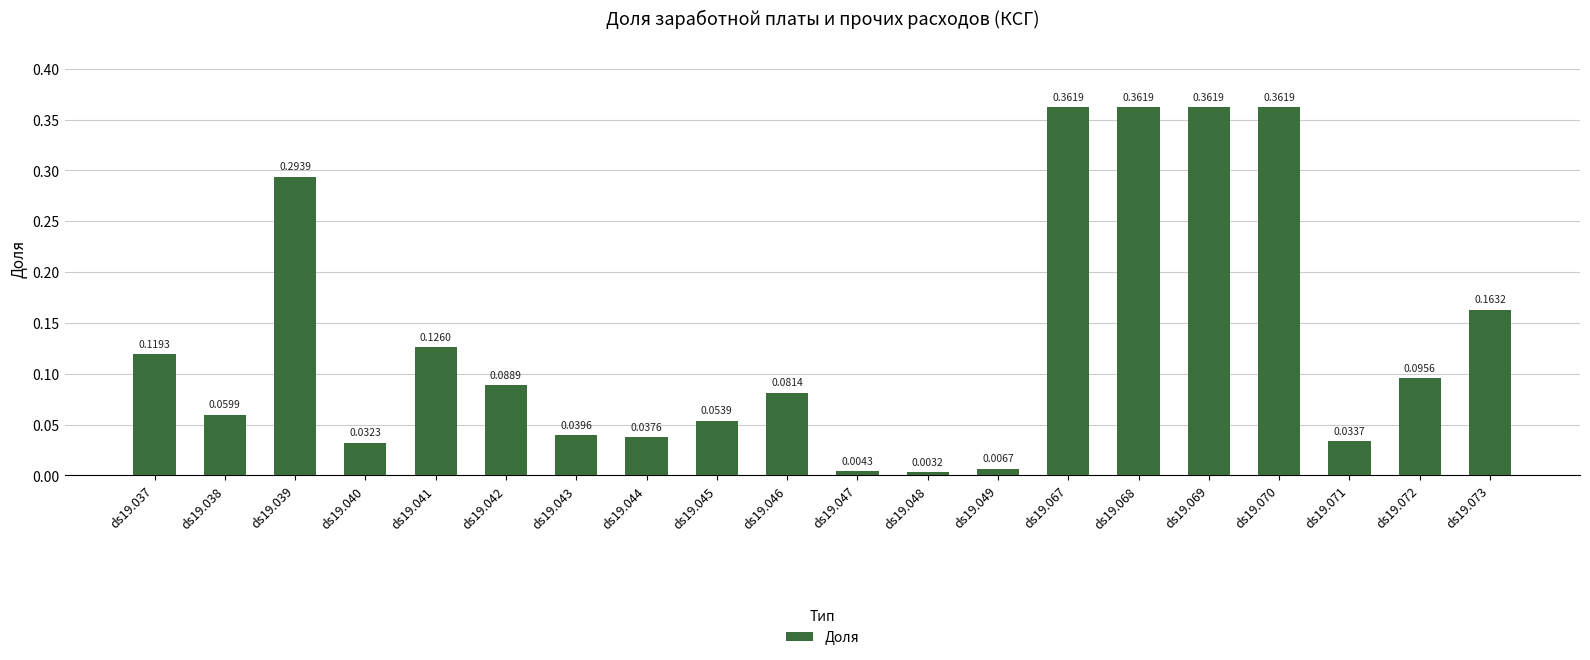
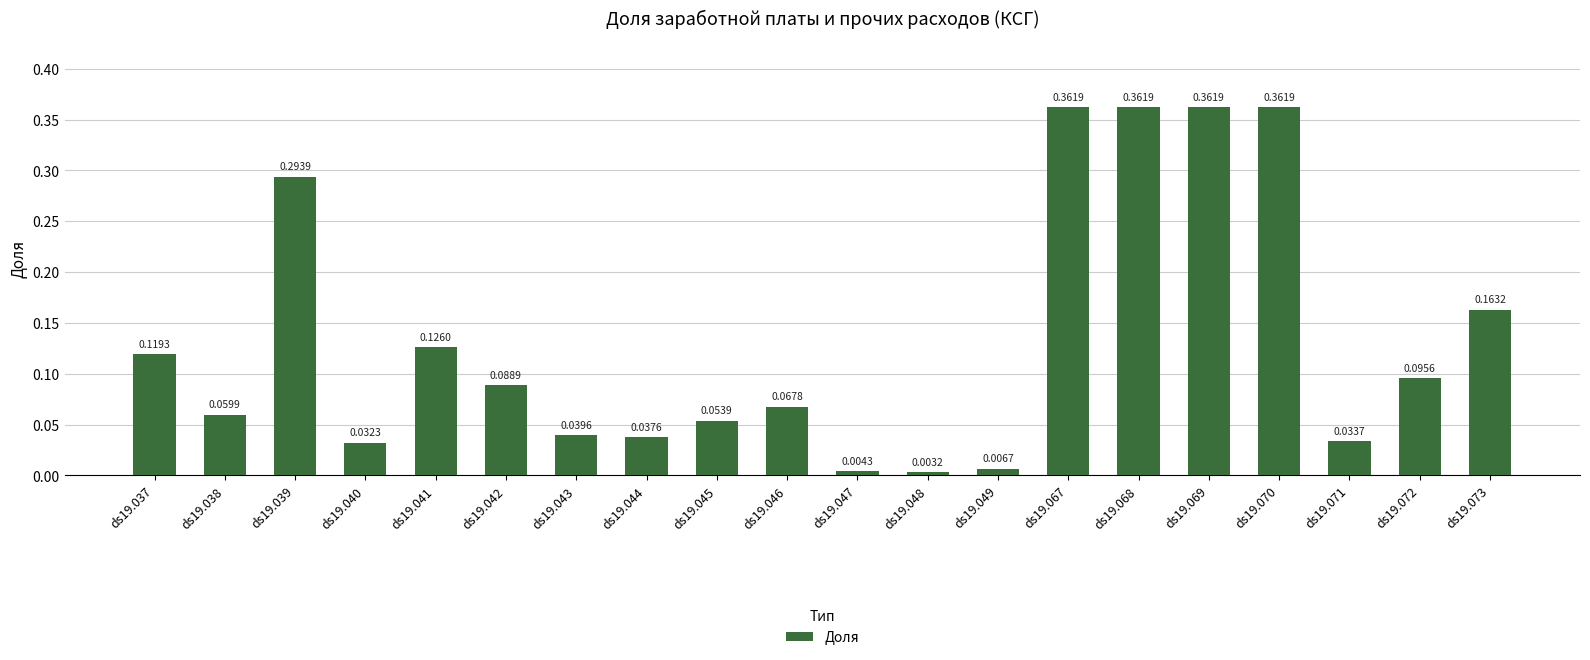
ds19.046: 0.0814 -> 0.0678
